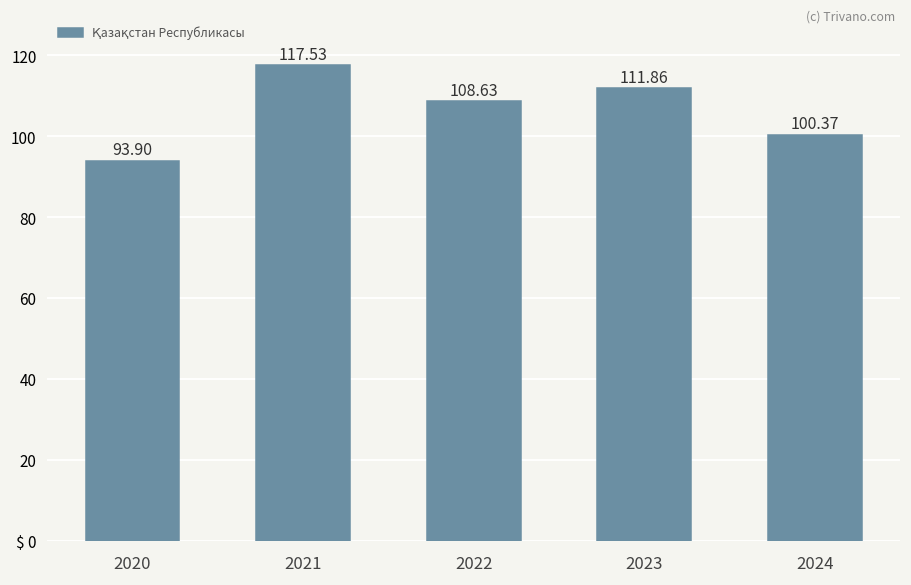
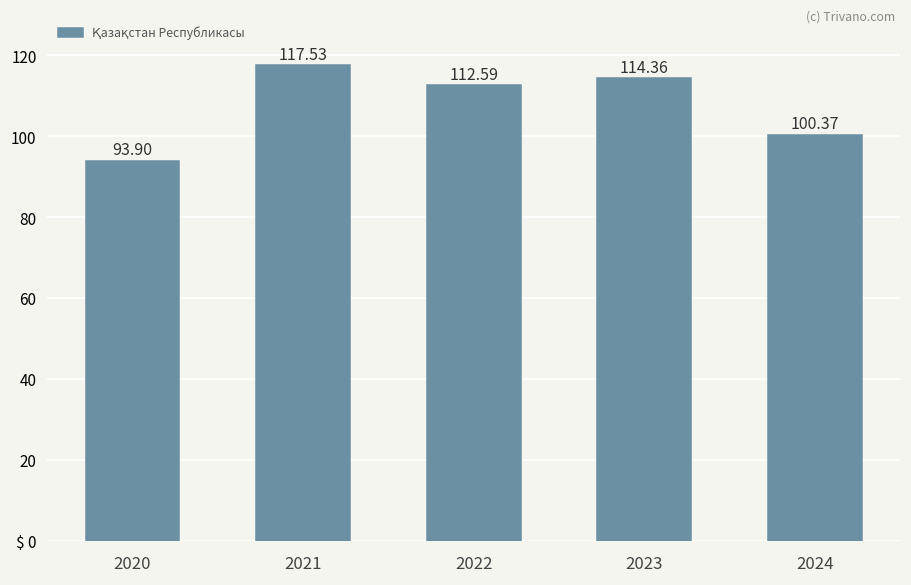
2022: 108.63 -> 112.59
2023: 111.86 -> 114.36
